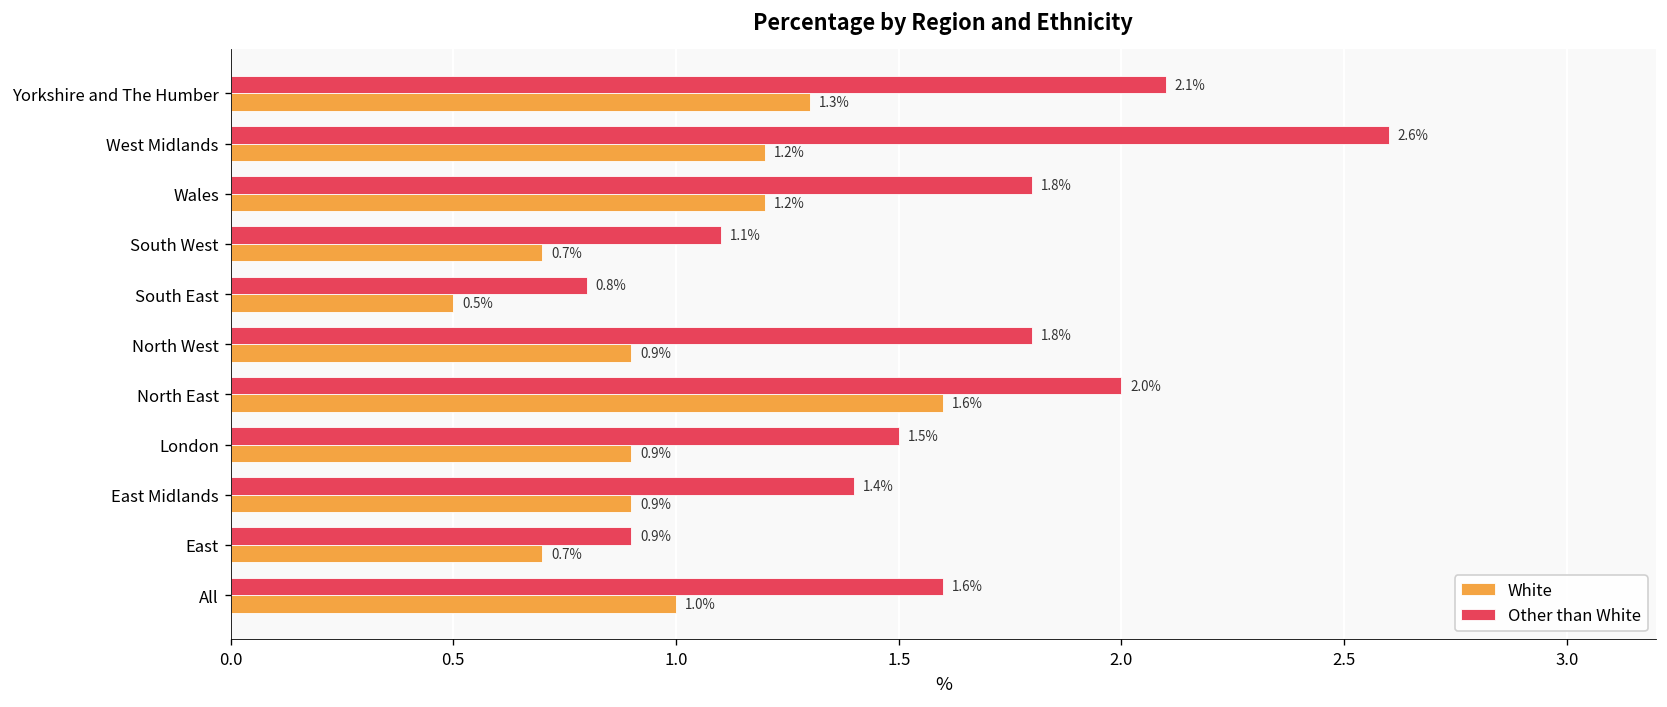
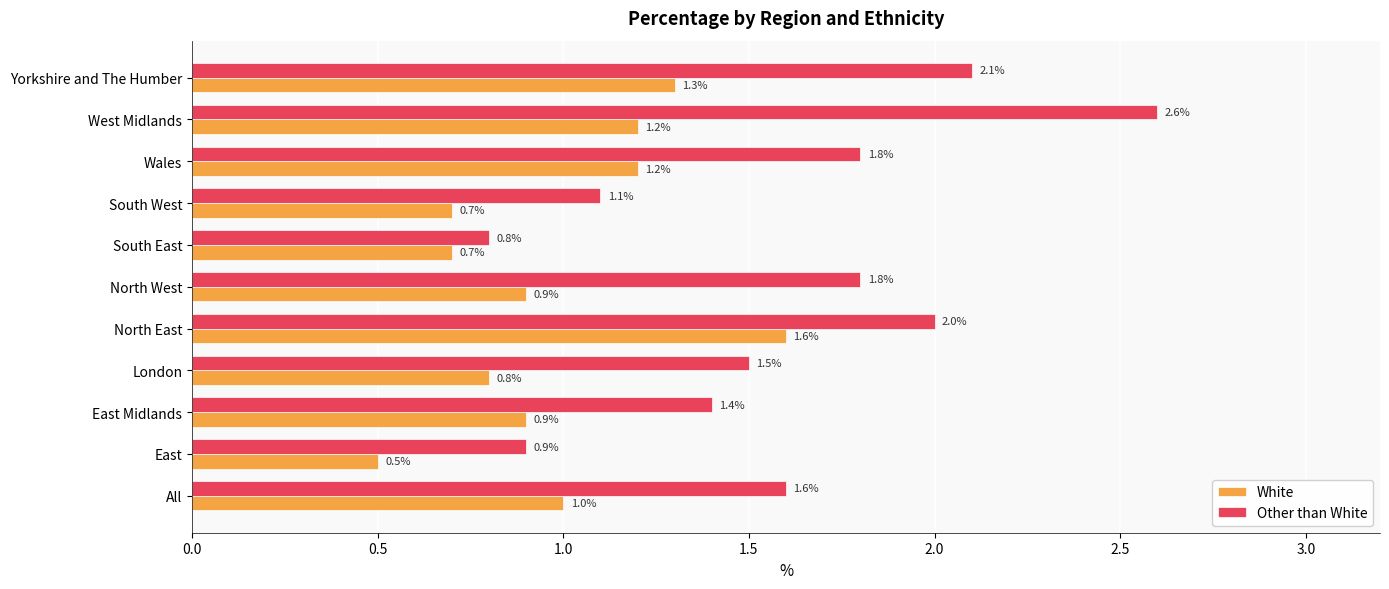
White, South East: 0.5% -> 0.7%
White, London: 0.9% -> 0.8%
White, East: 0.7% -> 0.5%
